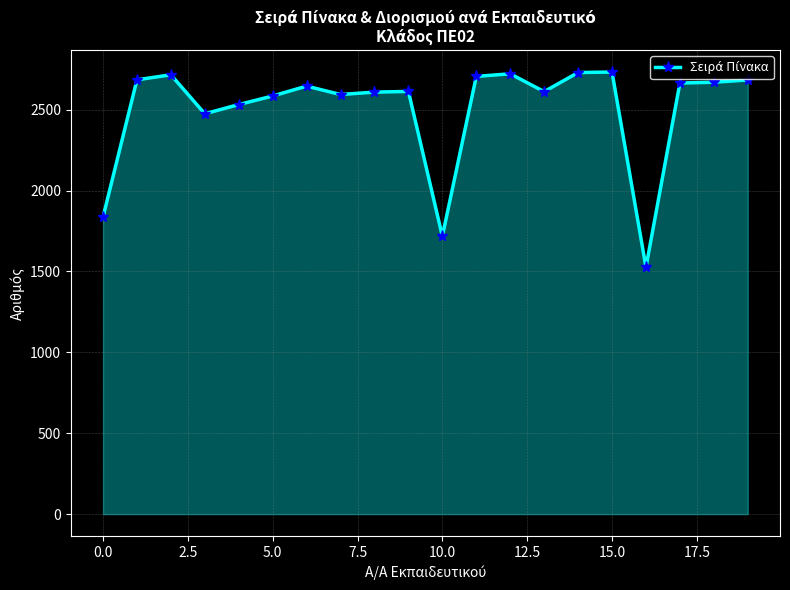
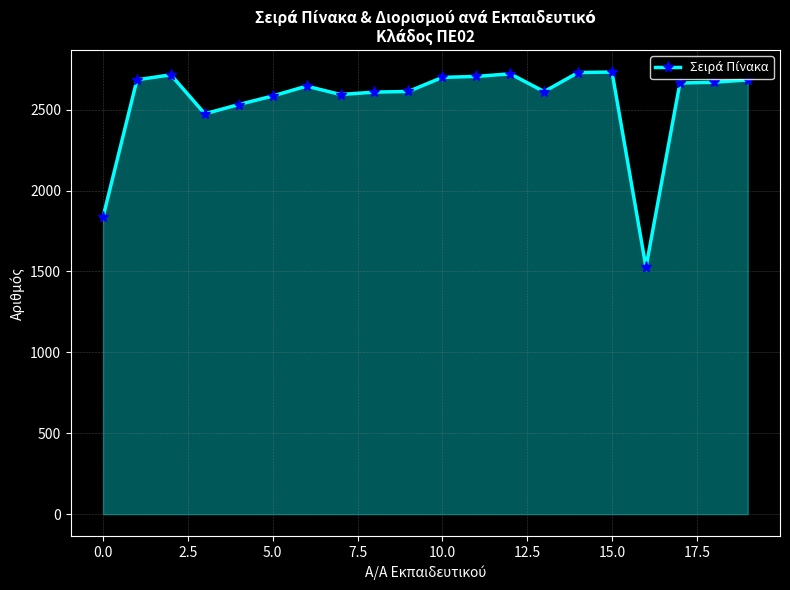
10.0: 1720 -> 2700
